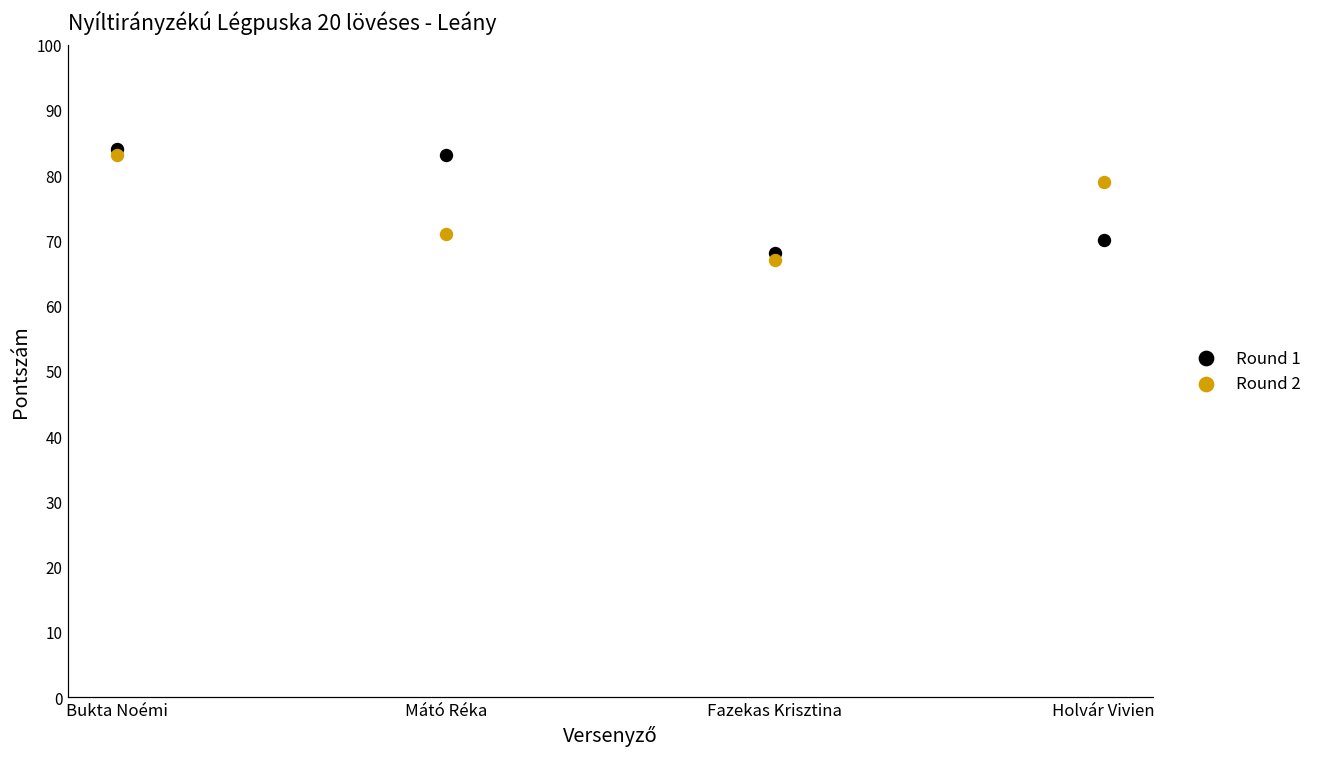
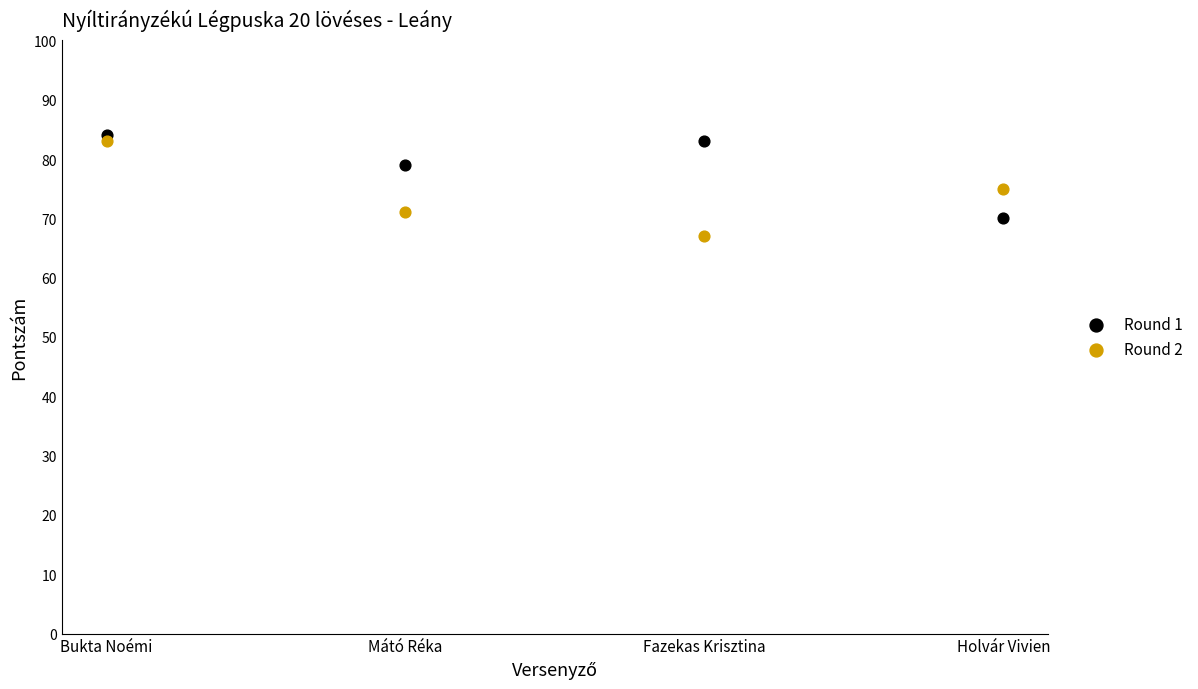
Round 1, Mátó Réka: 83 -> 79
Round 1, Fazekas Krisztina: 68 -> 83
Round 2, Holvár Vivien: 79 -> 75
